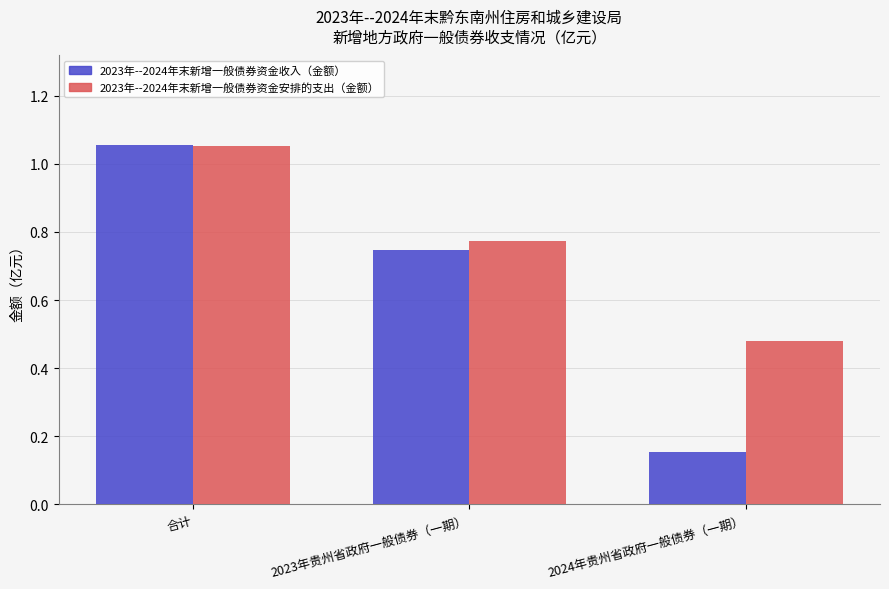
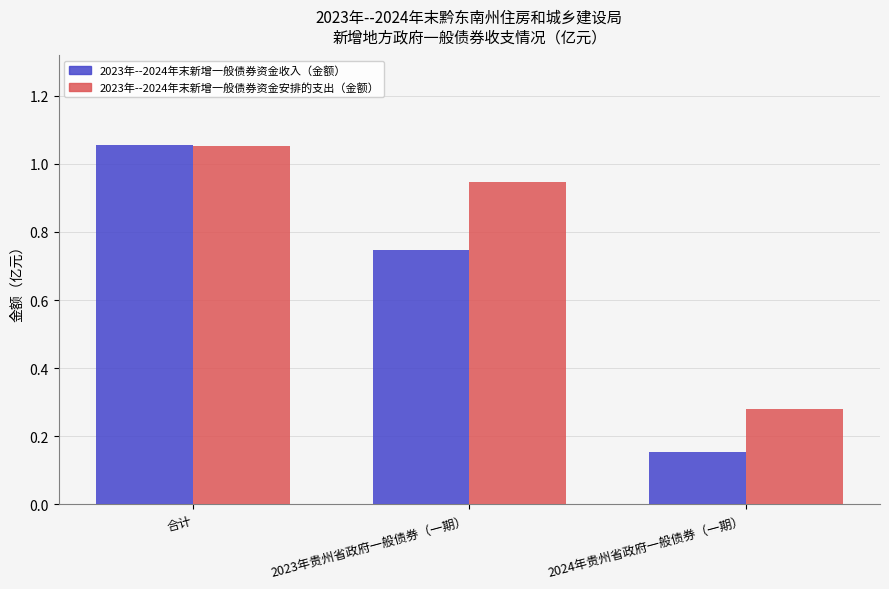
2023年--2024年末新增一般债券资金安排的支出（金额）, 2023年贵州省政府一般债券（一期）: 0.77 -> 0.95
2023年--2024年末新增一般债券资金安排的支出（金额）, 2024年贵州省政府一般债券（一期）: 0.48 -> 0.28
